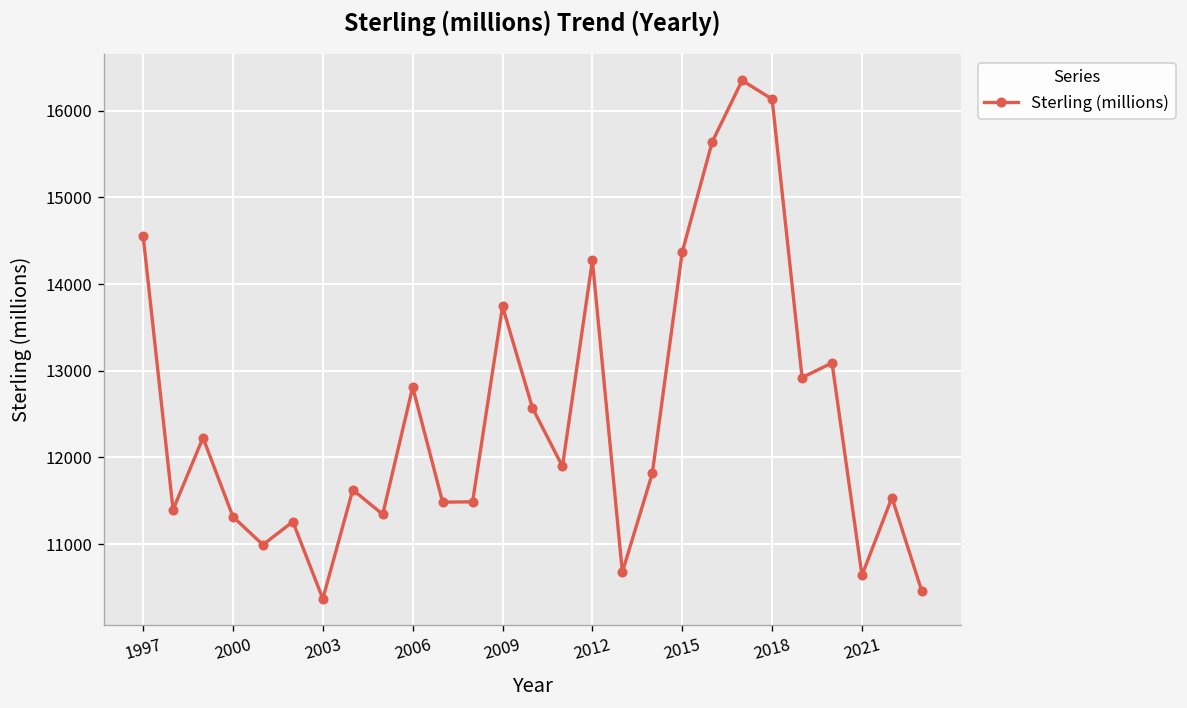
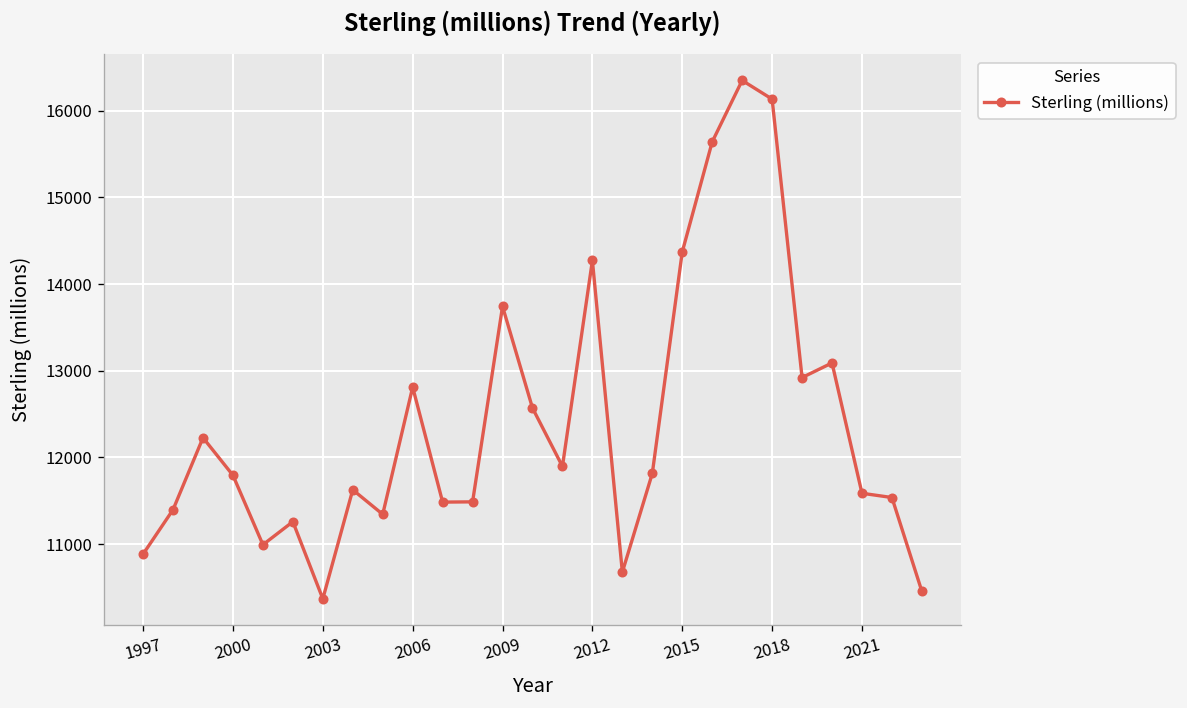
1997: 14600 -> 10900
2000: 11300 -> 11800
2021: 10600 -> 11600
